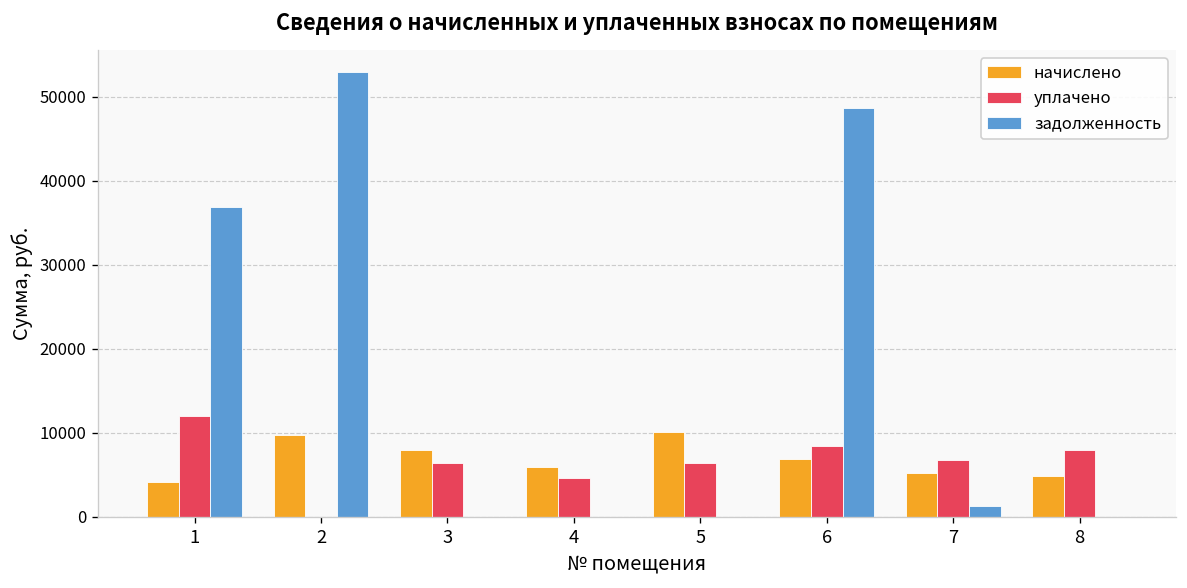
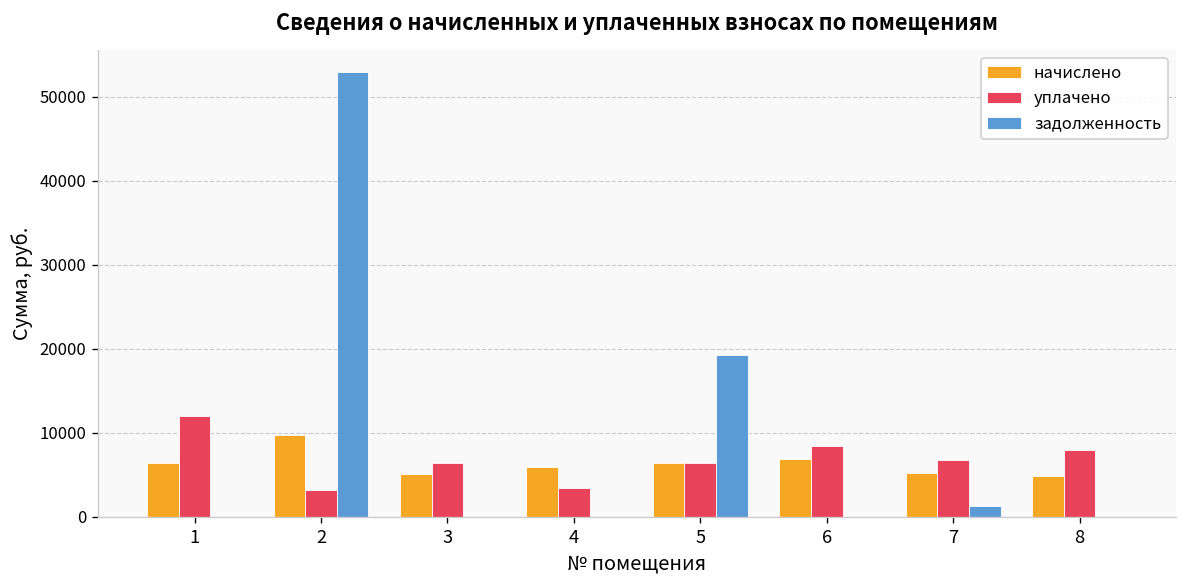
начислено, 1: 4000 -> 6000
задолженность, 1: 37000 -> 0
уплачено, 2: 0 -> 3000
начислено, 3: 8000 -> 5000
уплачено, 4: 5000 -> 3000
начислено, 5: 10000 -> 6000
задолженность, 5: 0 -> 19000
задолженность, 6: 49000 -> 0
